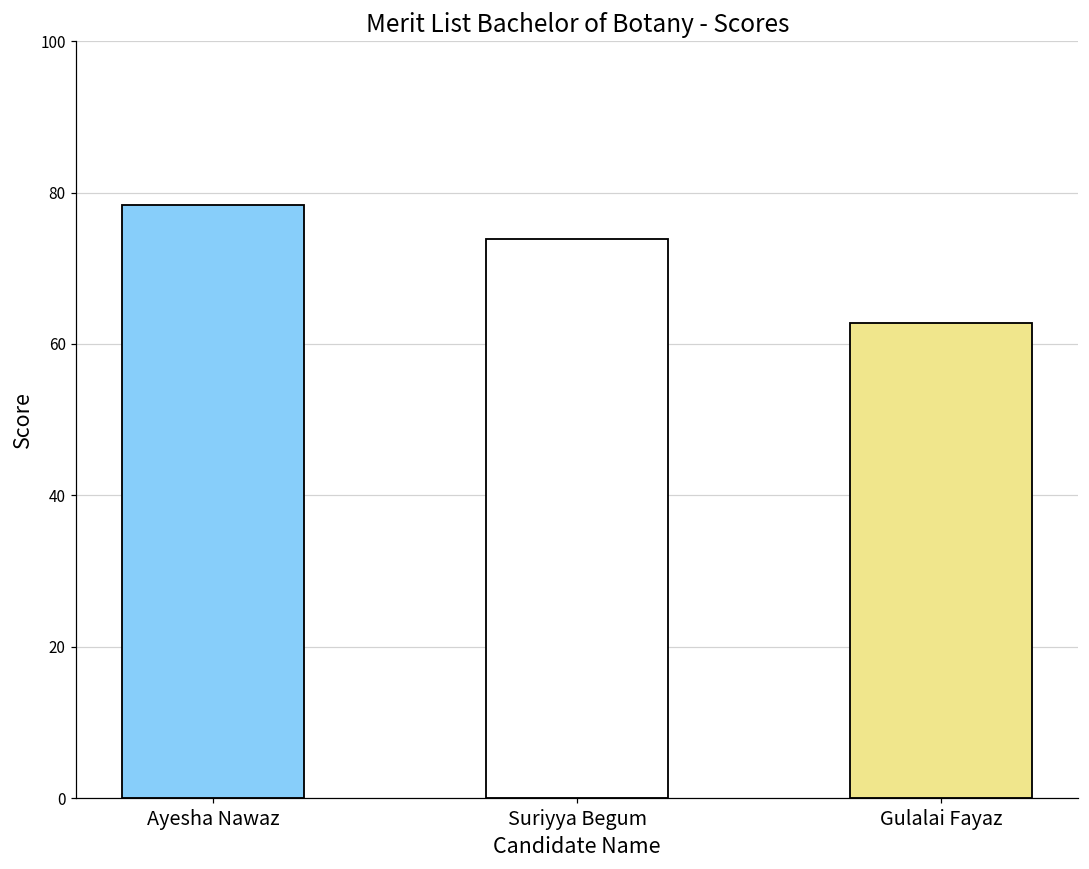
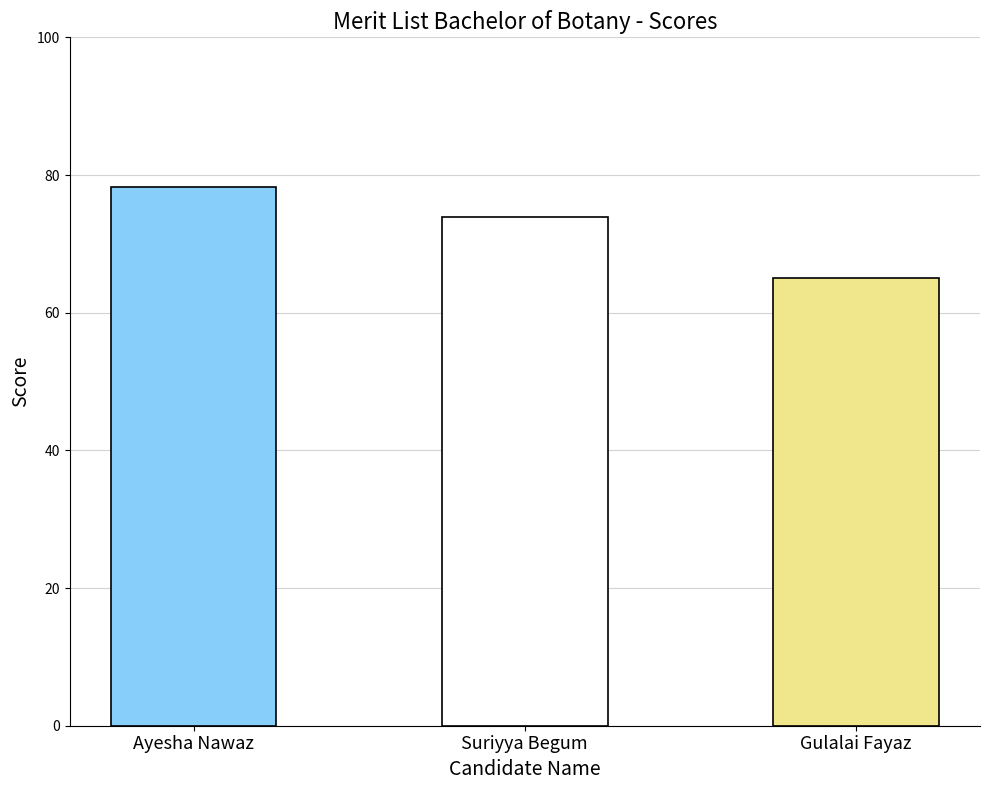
Gulalai Fayaz: 63 -> 65
